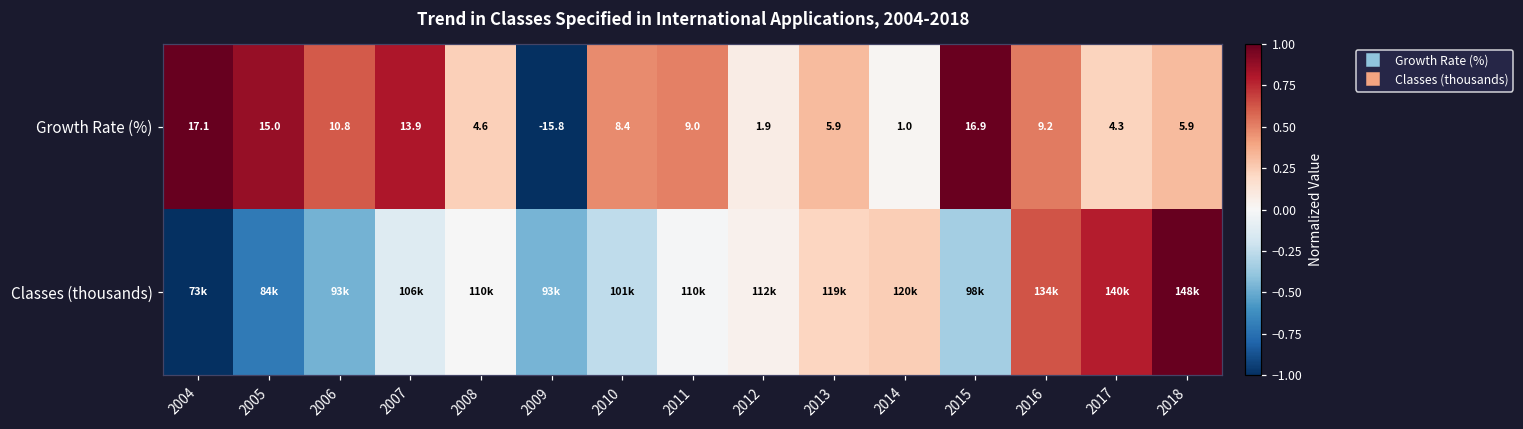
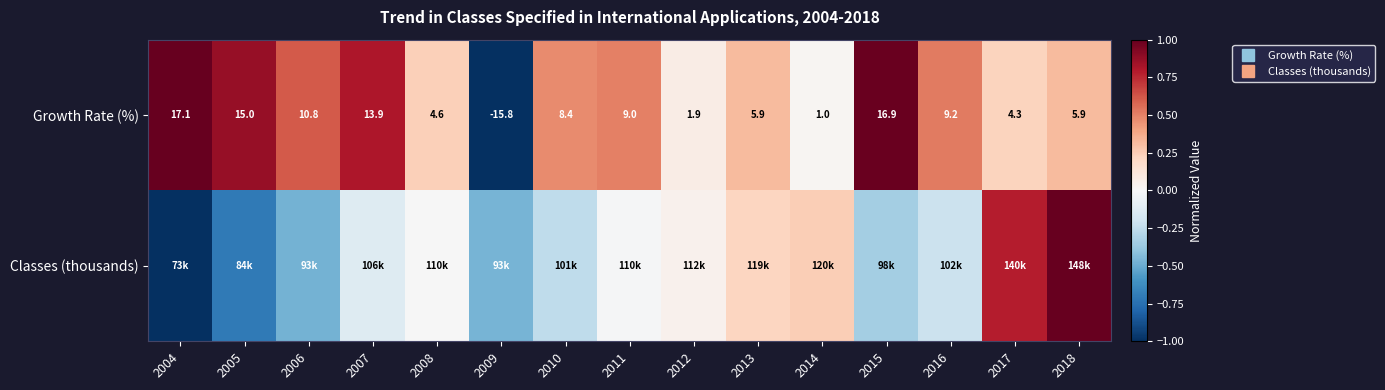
Classes (thousands), 2016: 134k -> 102k
